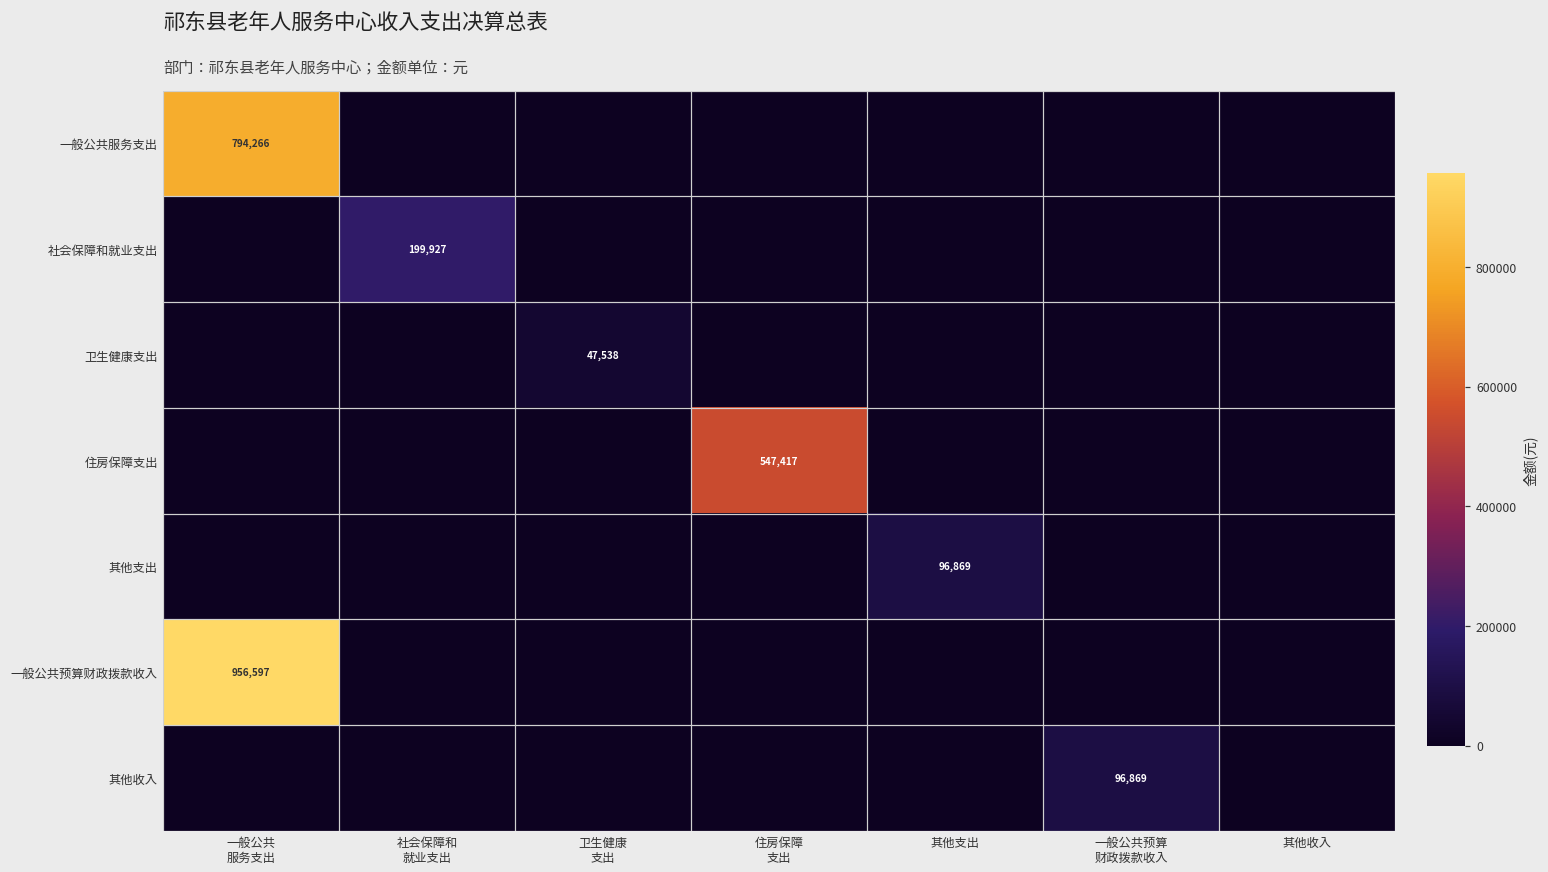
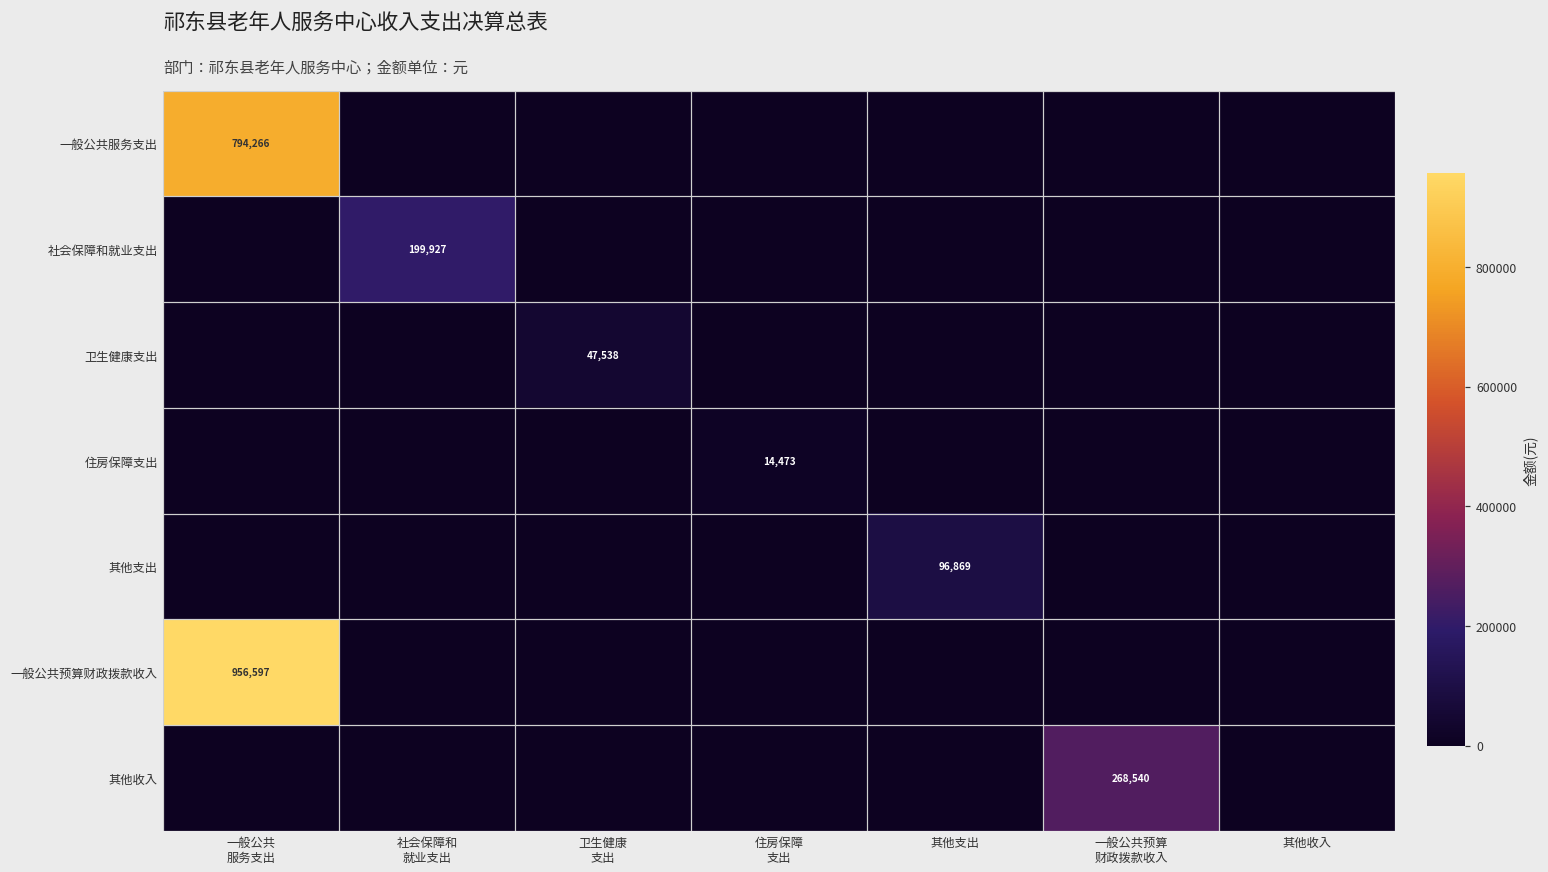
住房保障支出, 住房保障 支出: 547,417 -> 14,473
其他收入, 一般公共预算 财政拨款收入: 96,869 -> 268,540
